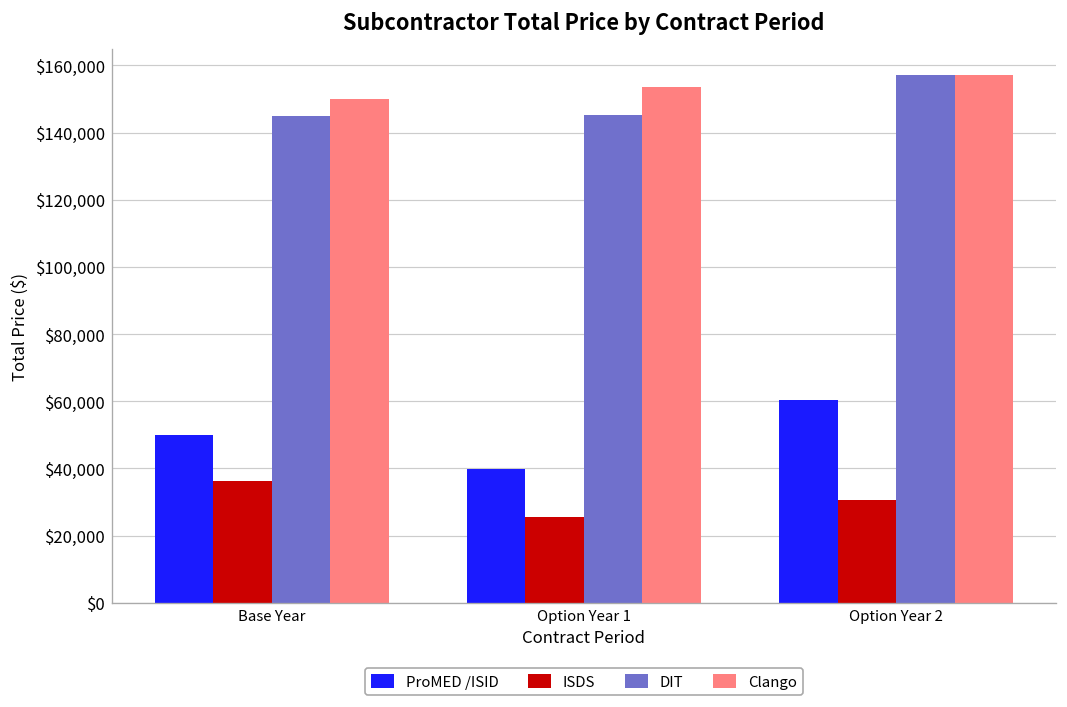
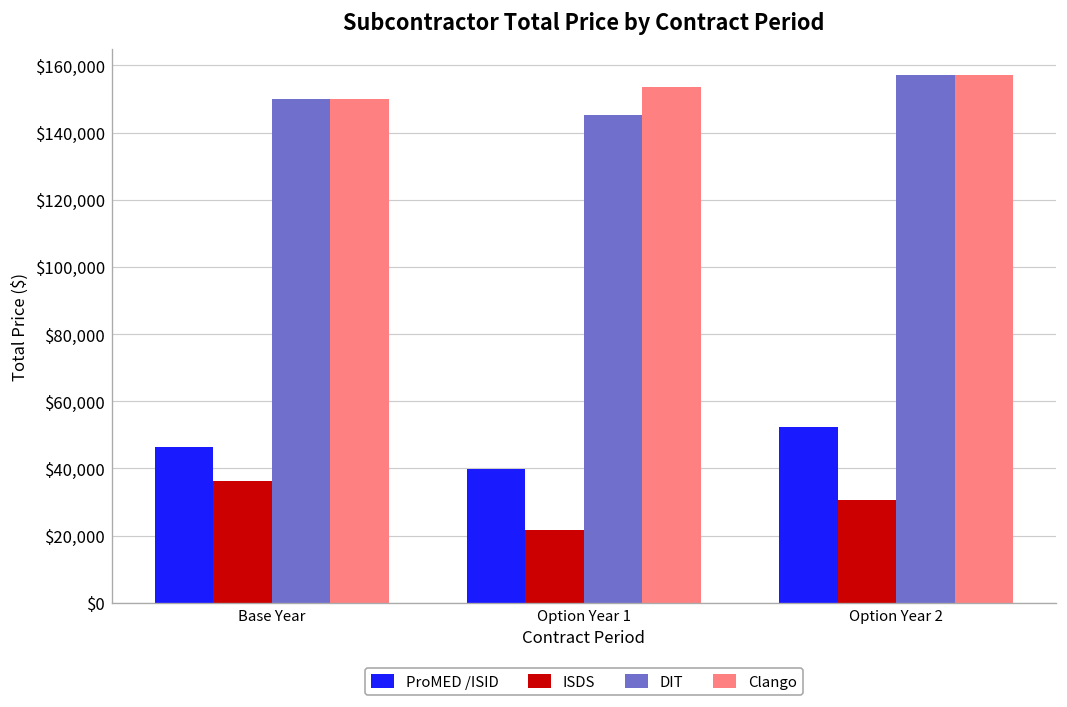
ProMED /ISID, Base Year: $50,000 -> $46,000
DIT, Base Year: $145,000 -> $150,000
ISDS, Option Year 1: $26,000 -> $22,000
ProMED /ISID, Option Year 2: $60,000 -> $52,000
